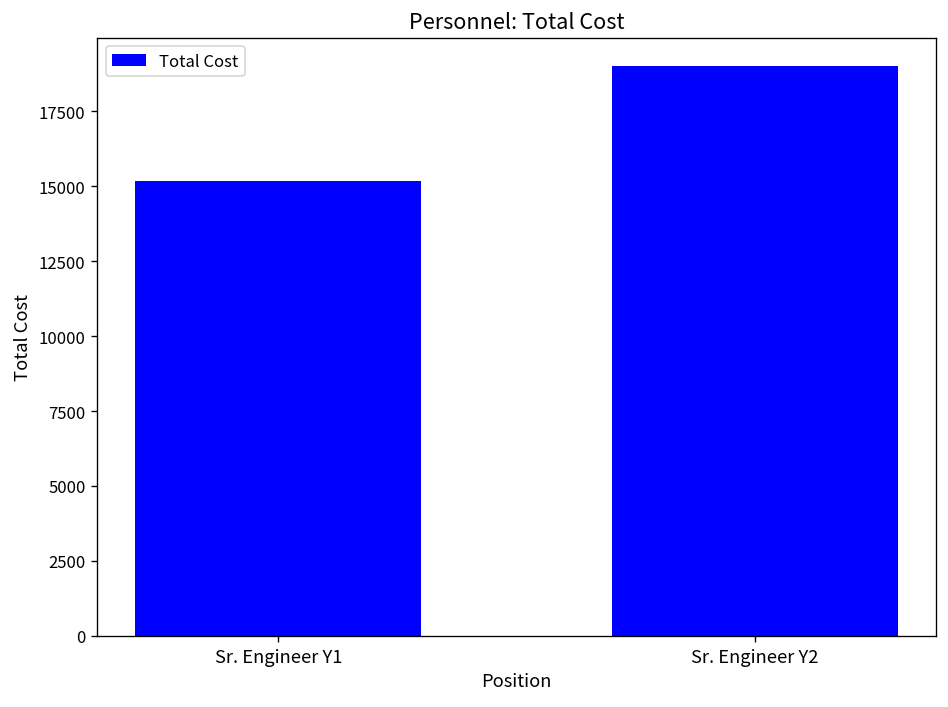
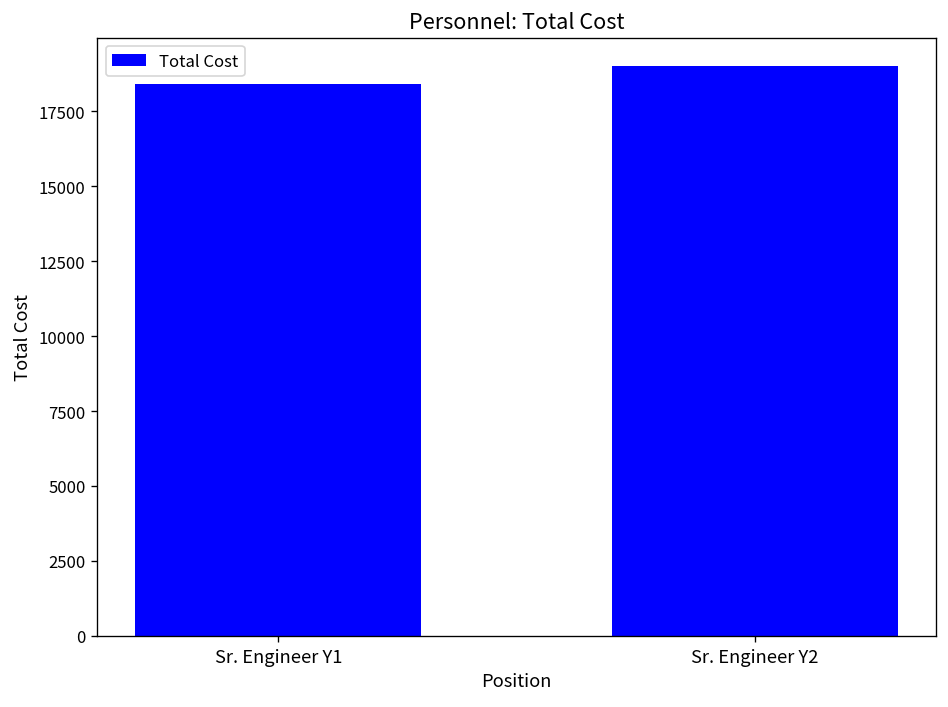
Sr. Engineer Y1: 15200 -> 18400
